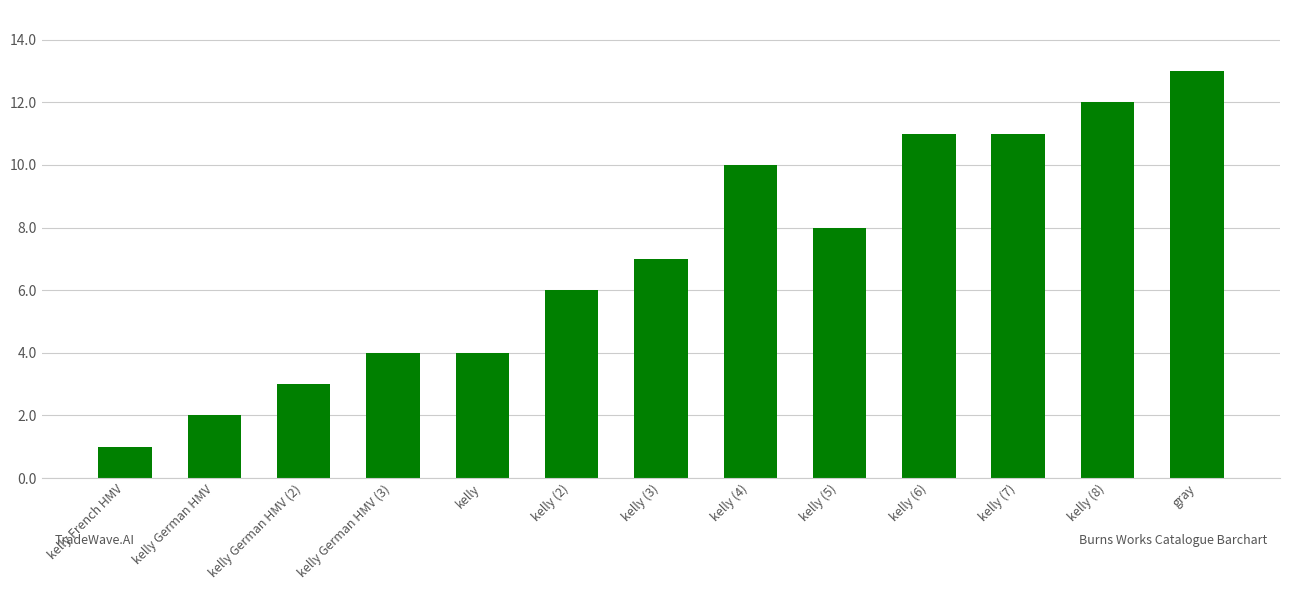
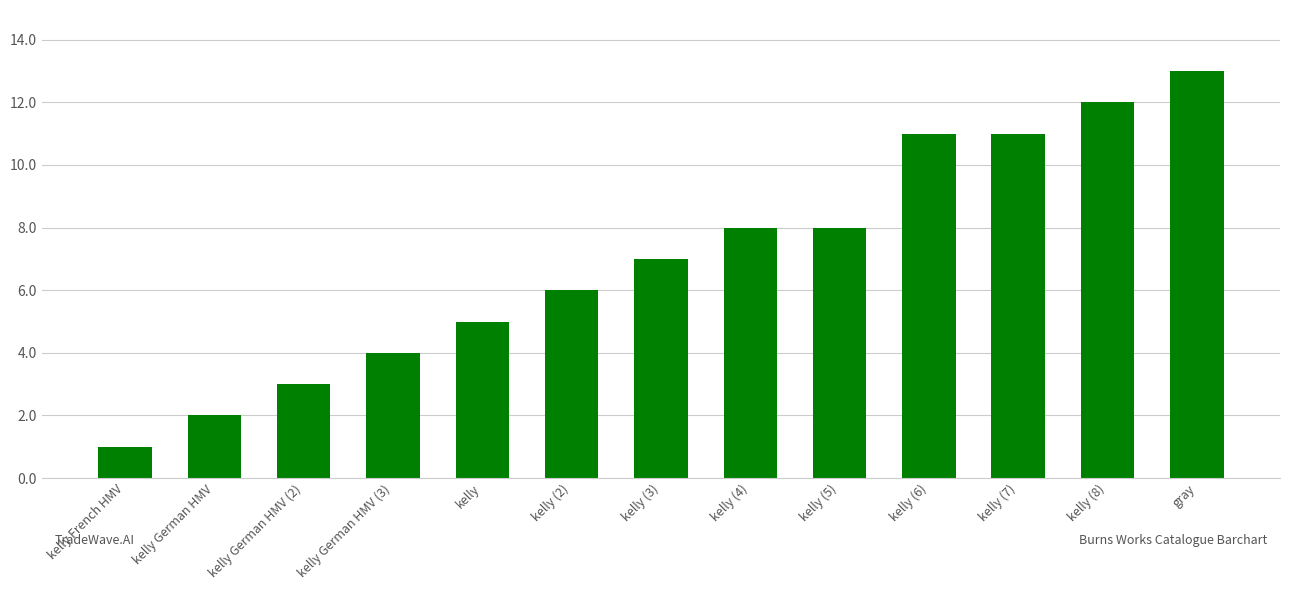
kelly: 4 -> 5
kelly (4): 10 -> 8
